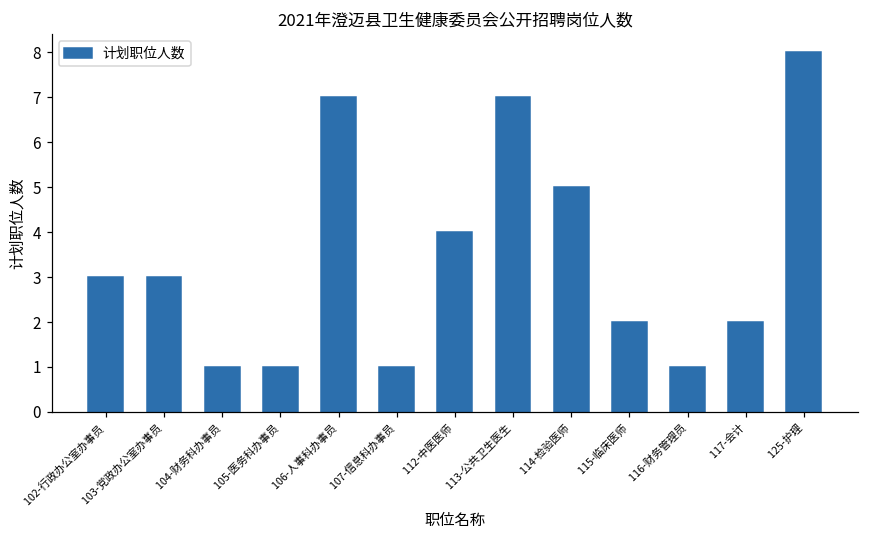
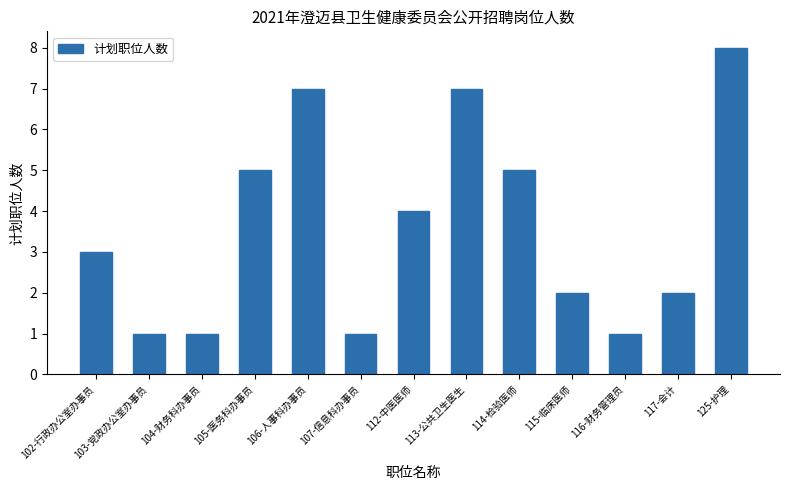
103-党政办公室办事员: 3 -> 1
105-医务科办事员: 1 -> 5
